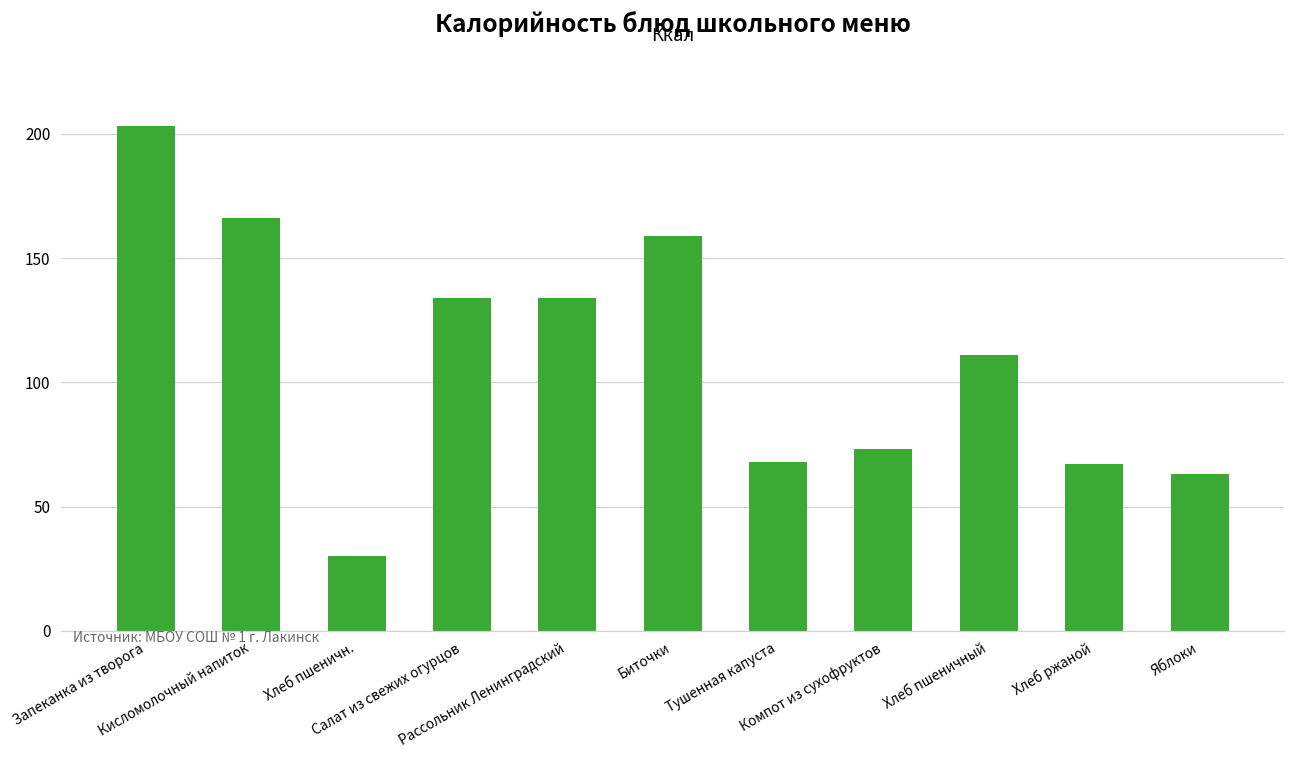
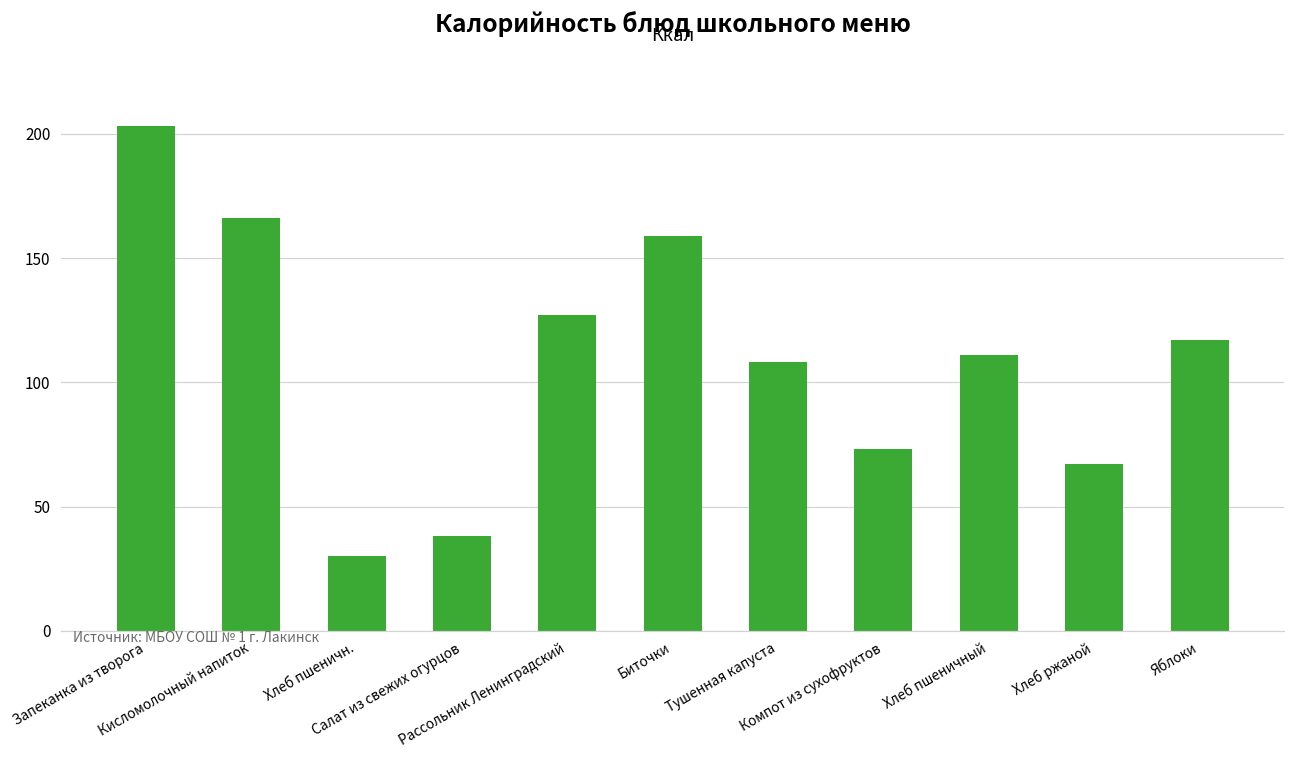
Салат из свежих огурцов: 134 -> 38
Рассольник Ленинградский: 134 -> 127
Тушенная капуста: 68 -> 108
Яблоки: 63 -> 117
